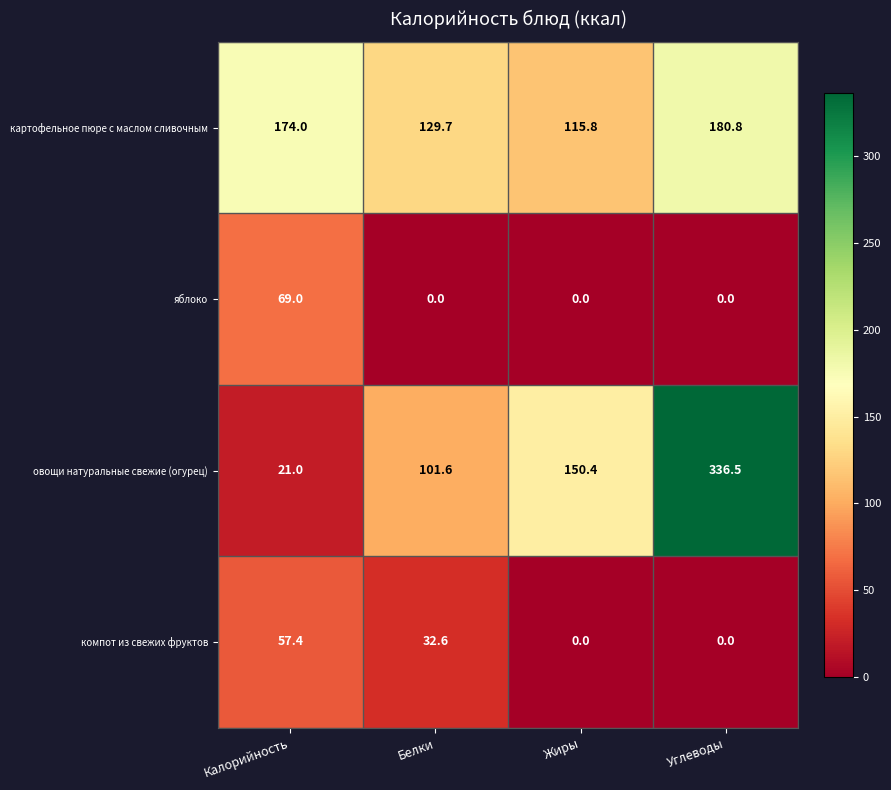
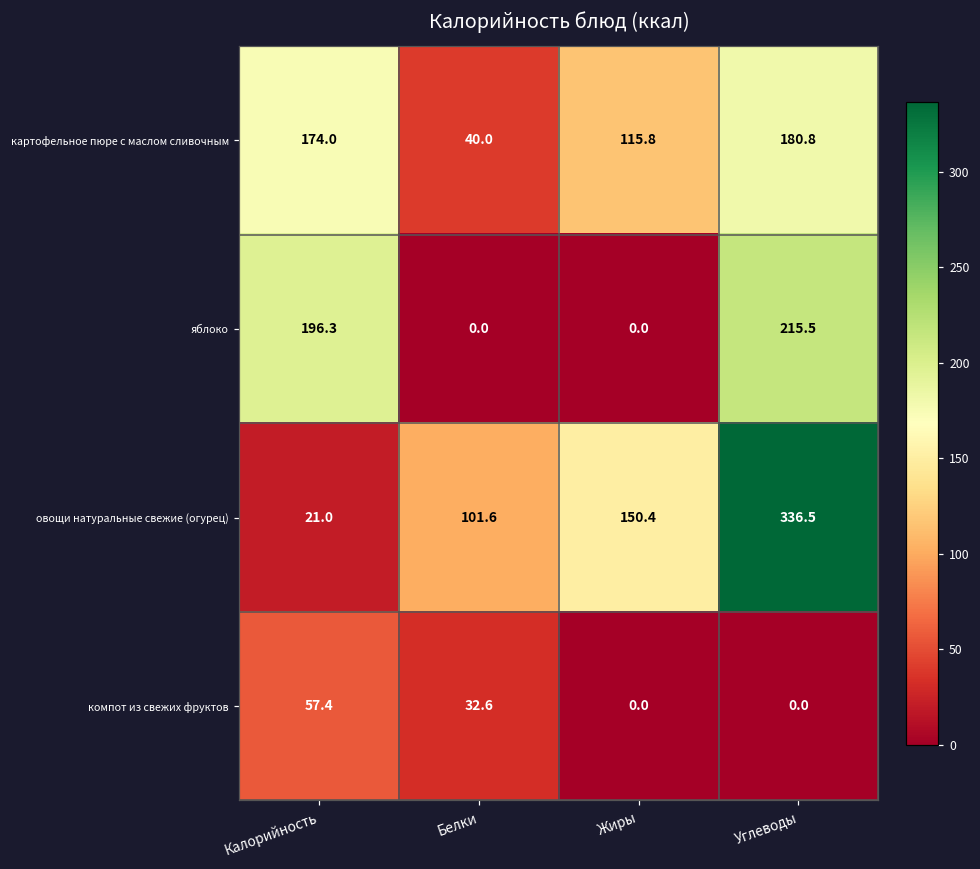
картофельное пюре с маслом сливочным, Белки: 129.7 -> 40.0
яблоко, Калорийность: 69.0 -> 196.3
яблоко, Углеводы: 0.0 -> 215.5
